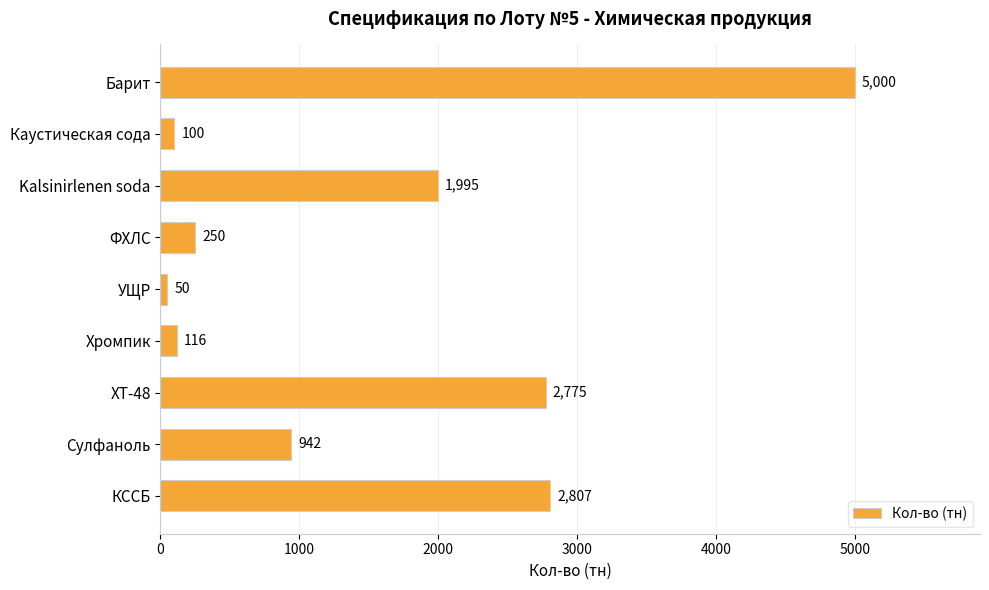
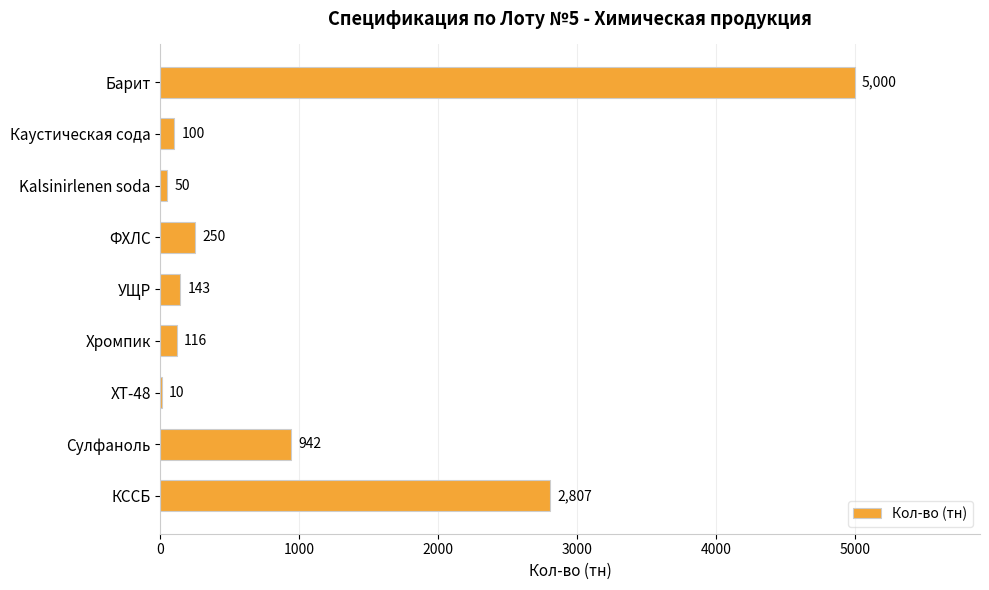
Kalsinirlenen soda: 1,995 -> 50
УЩР: 50 -> 143
ХТ-48: 2,775 -> 10
